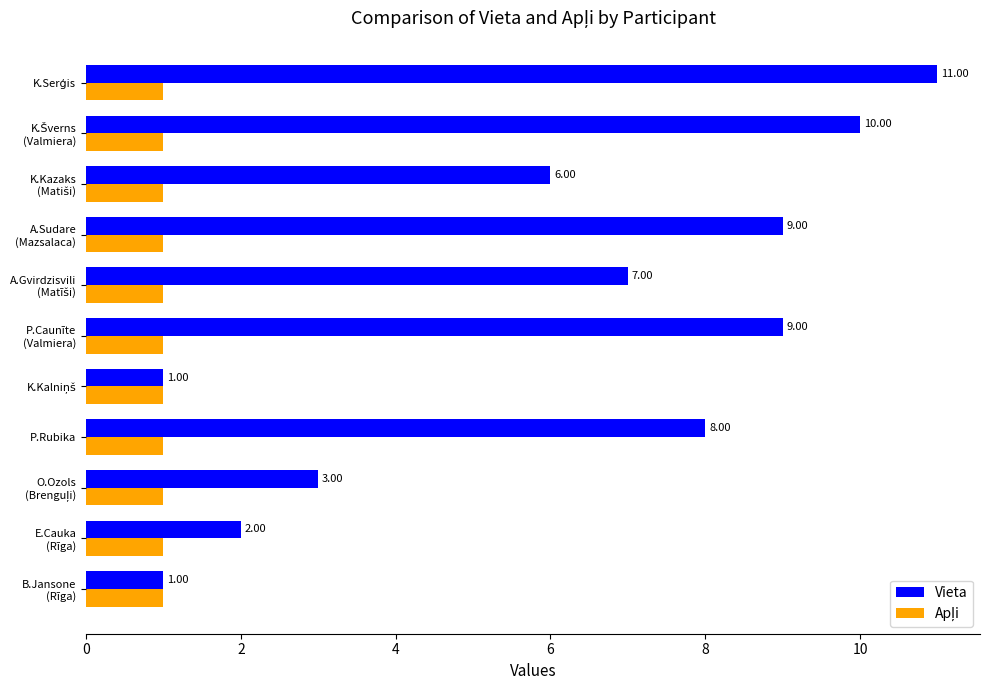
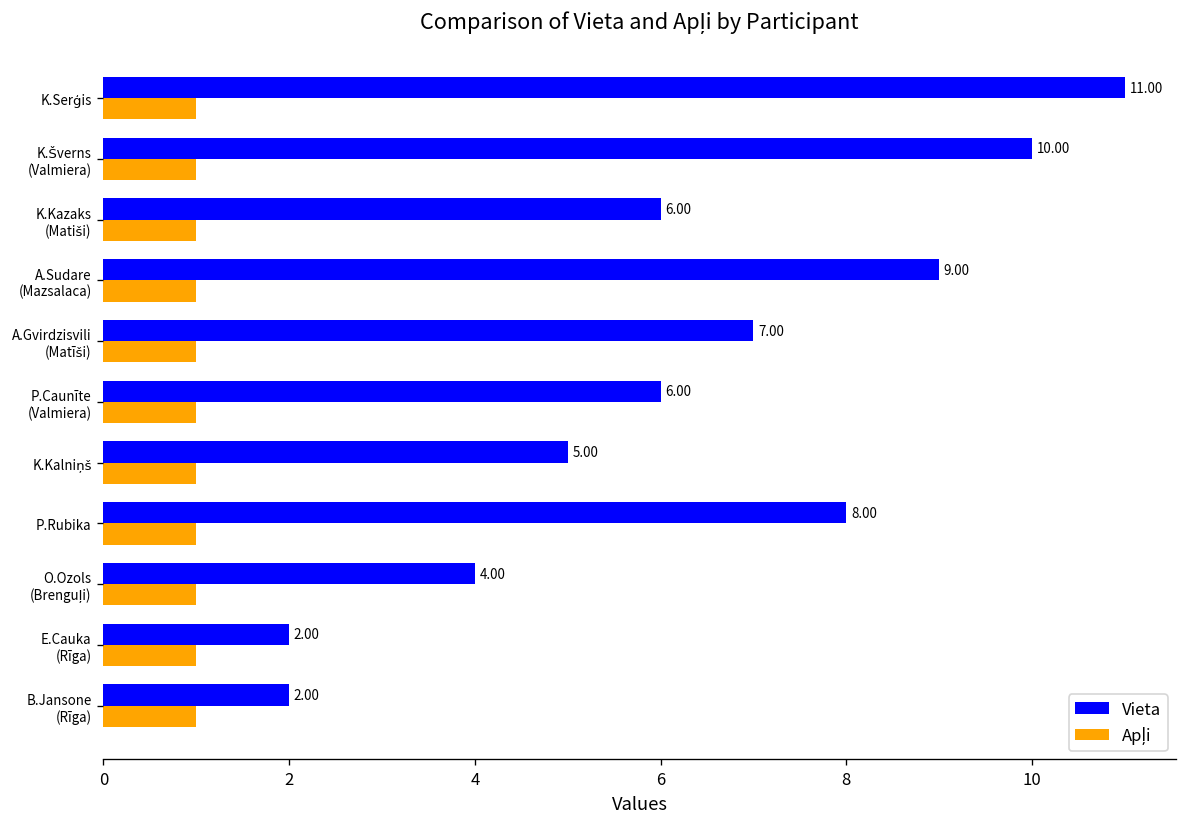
Vieta, P.Caunīte (Valmiera): 9.00 -> 6.00
Vieta, K.Kalniņš: 1.00 -> 5.00
Vieta, O.Ozols (Brenguļi): 3.00 -> 4.00
Vieta, B.Jansone (Rīga): 1.00 -> 2.00
